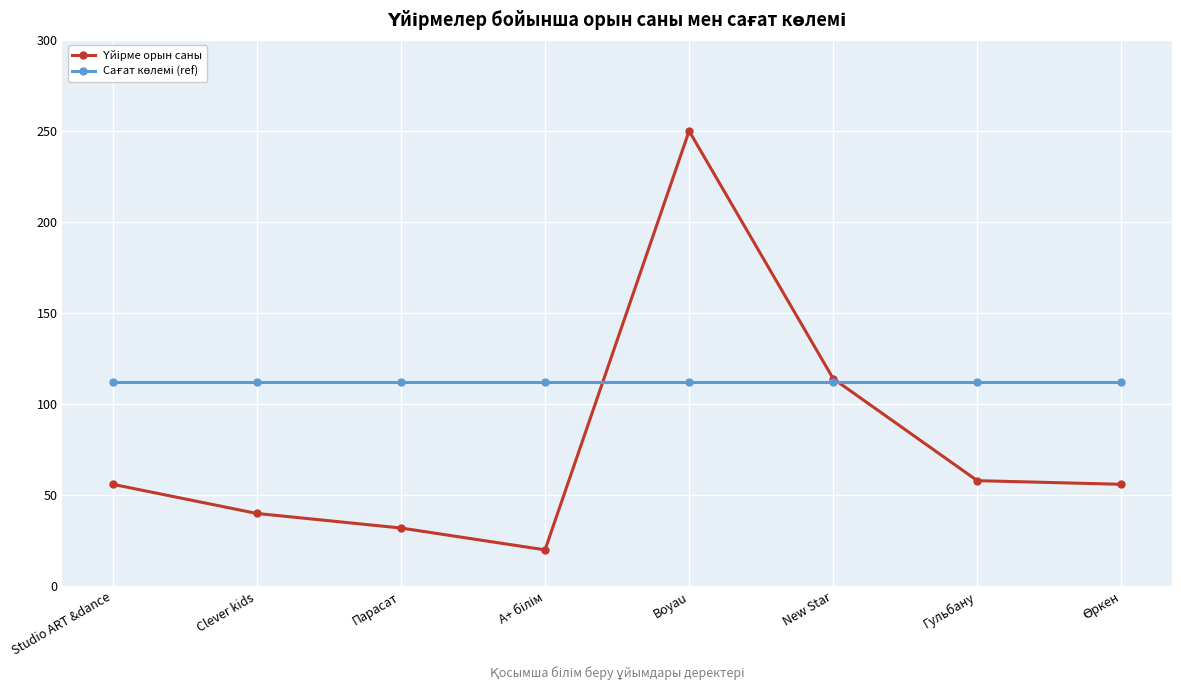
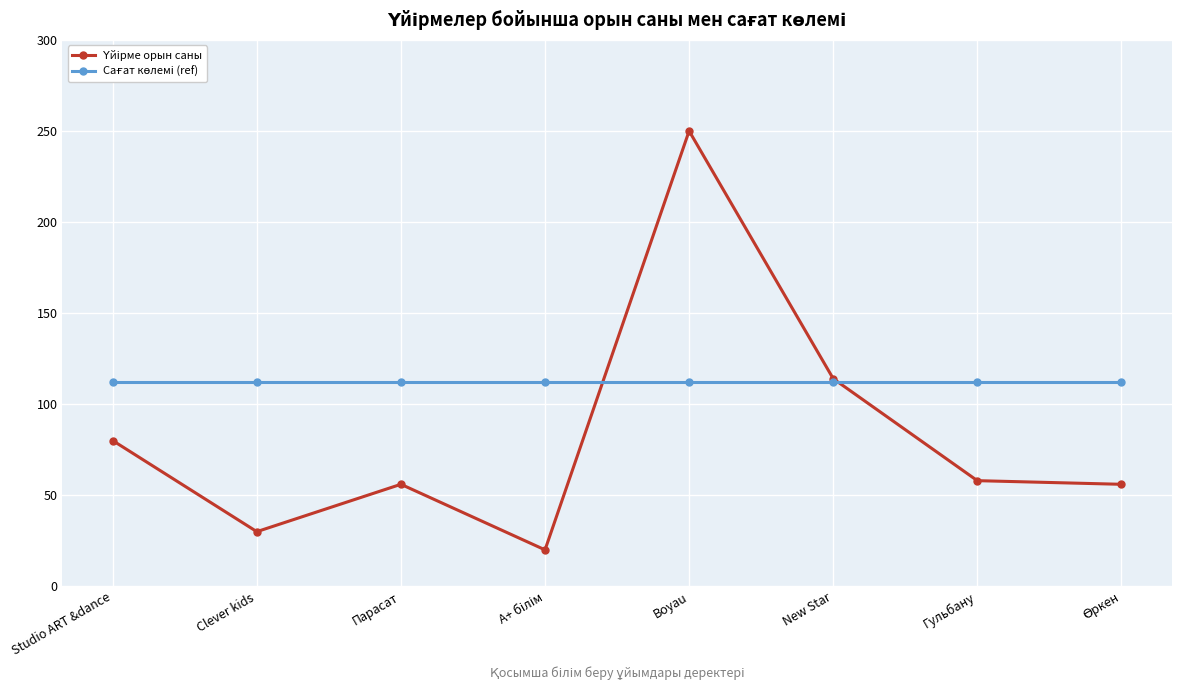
Үйірме орын саны, Studio ART &dance: 56 -> 80
Үйірме орын саны, Clever kids: 40 -> 30
Үйірме орын саны, Парасат: 32 -> 56
